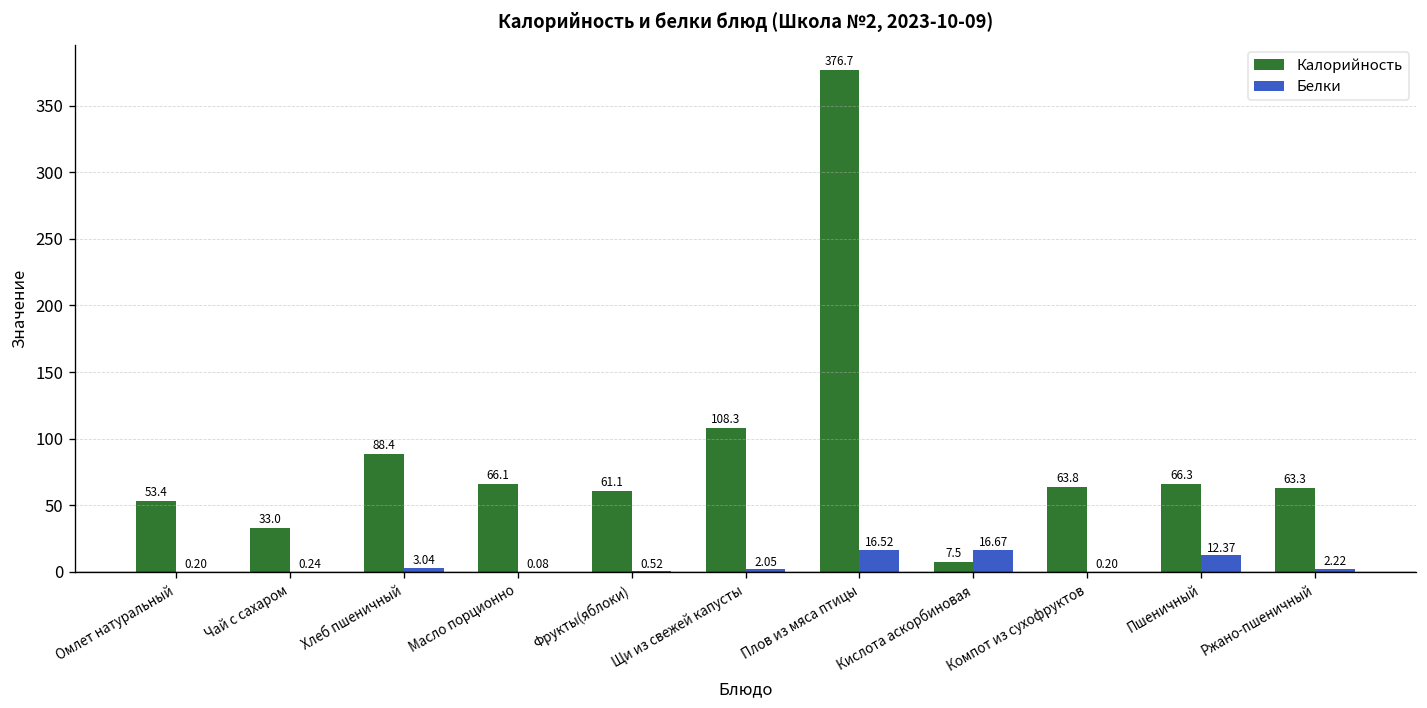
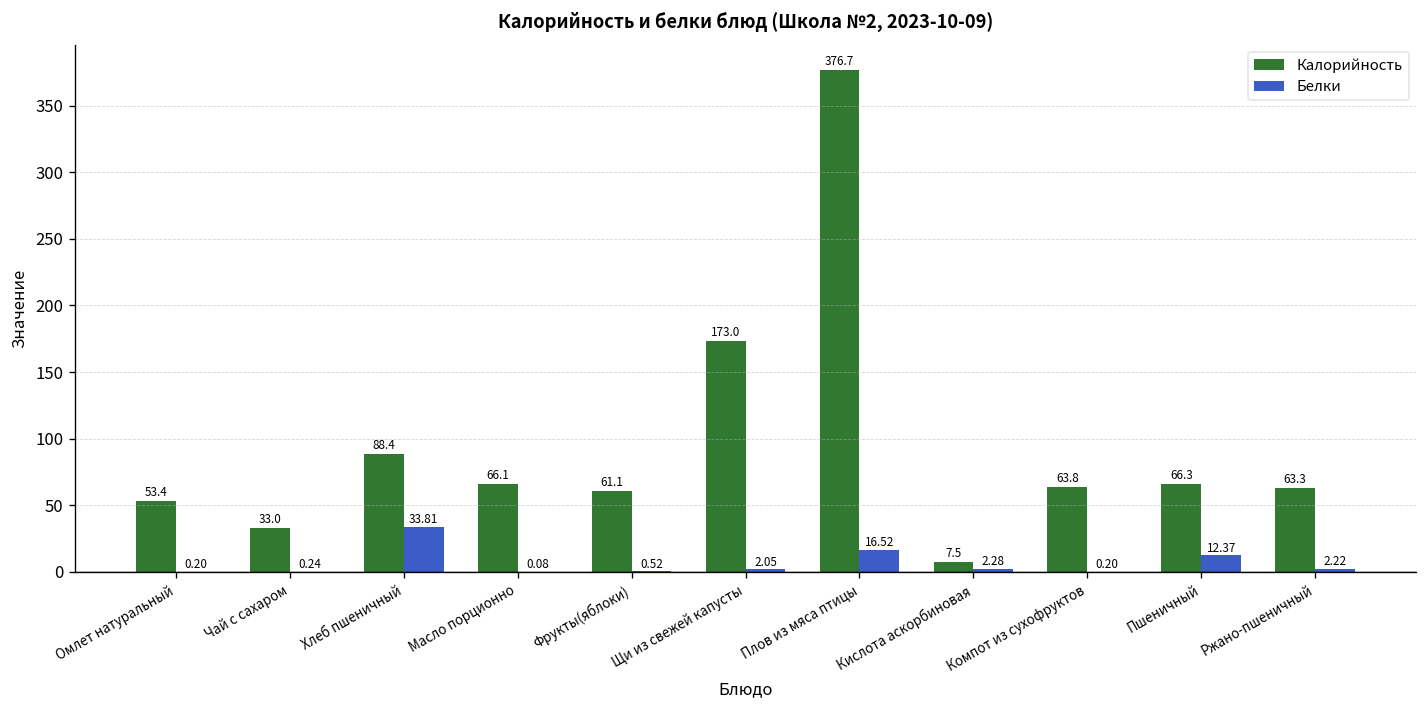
Белки, Хлеб пшеничный: 3.04 -> 33.81
Калорийность, Щи из свежей капусты: 108.3 -> 173.0
Белки, Кислота аскорбиновая: 16.67 -> 2.28
